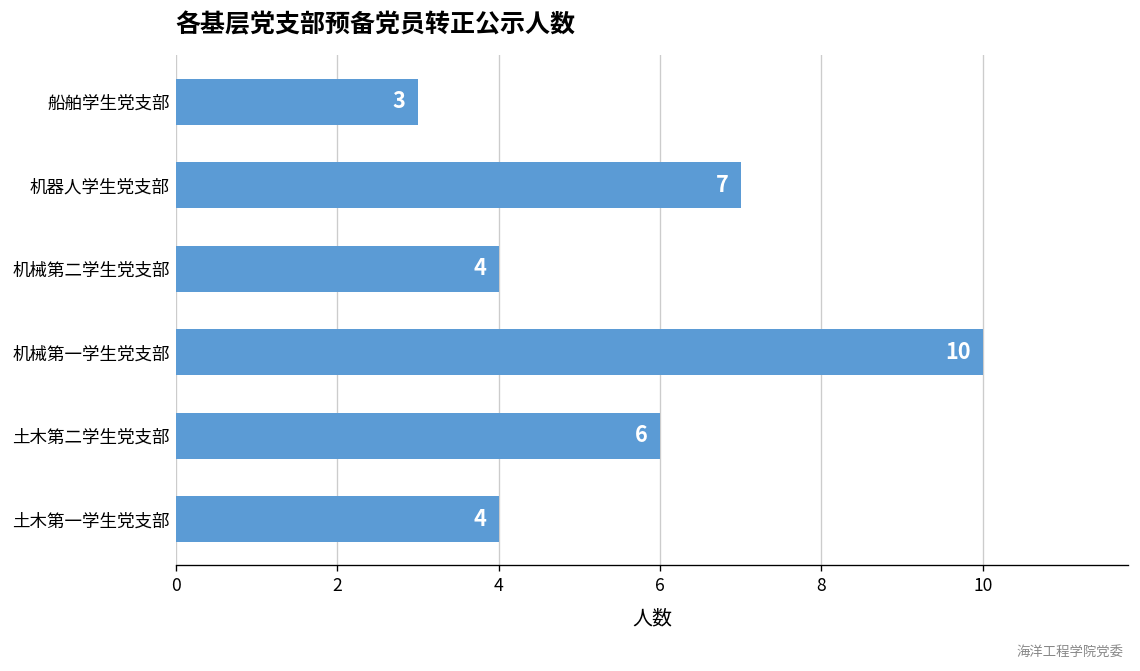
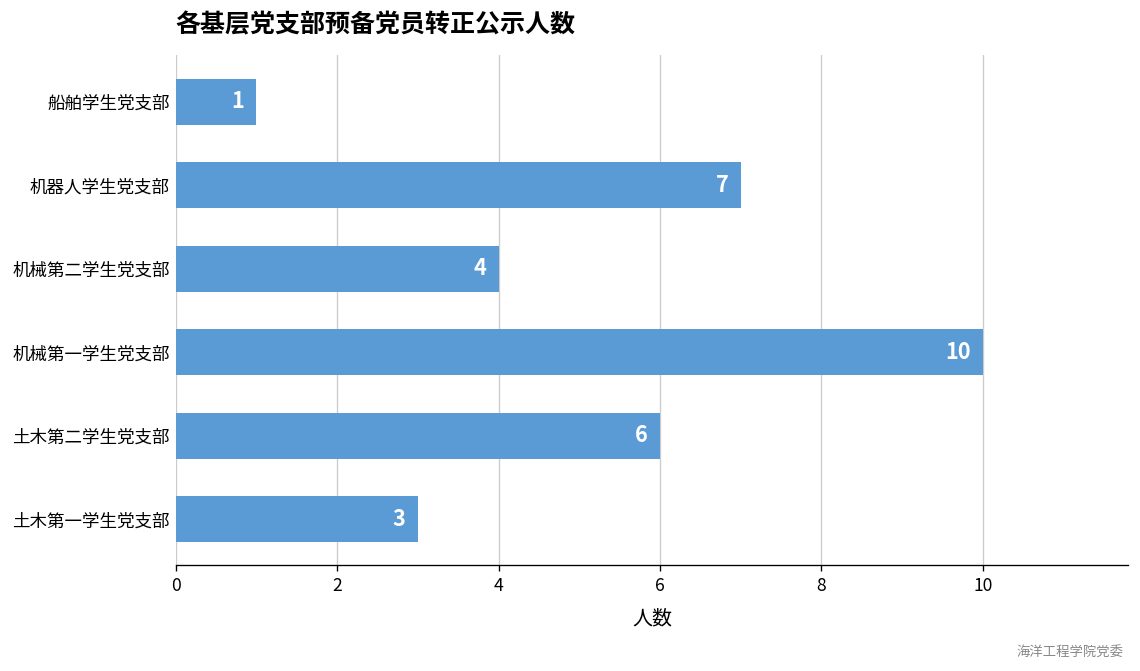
船舶学生党支部: 3 -> 1
土木第一学生党支部: 4 -> 3
